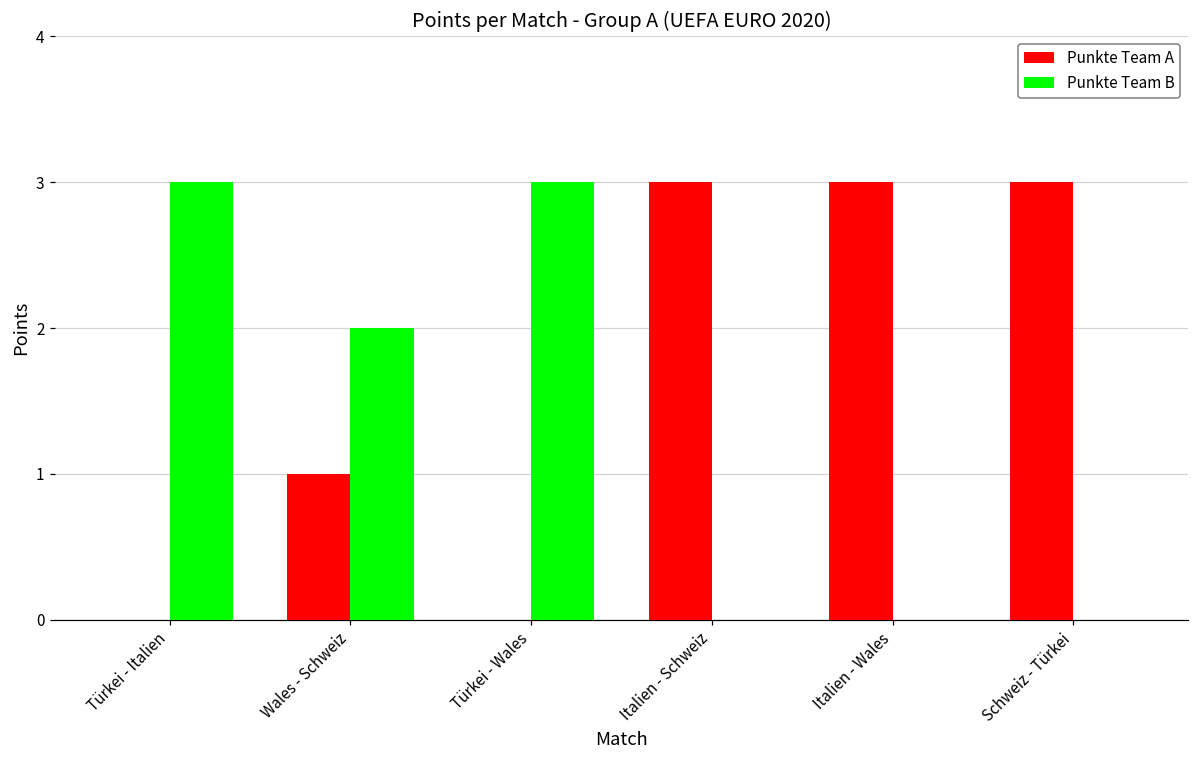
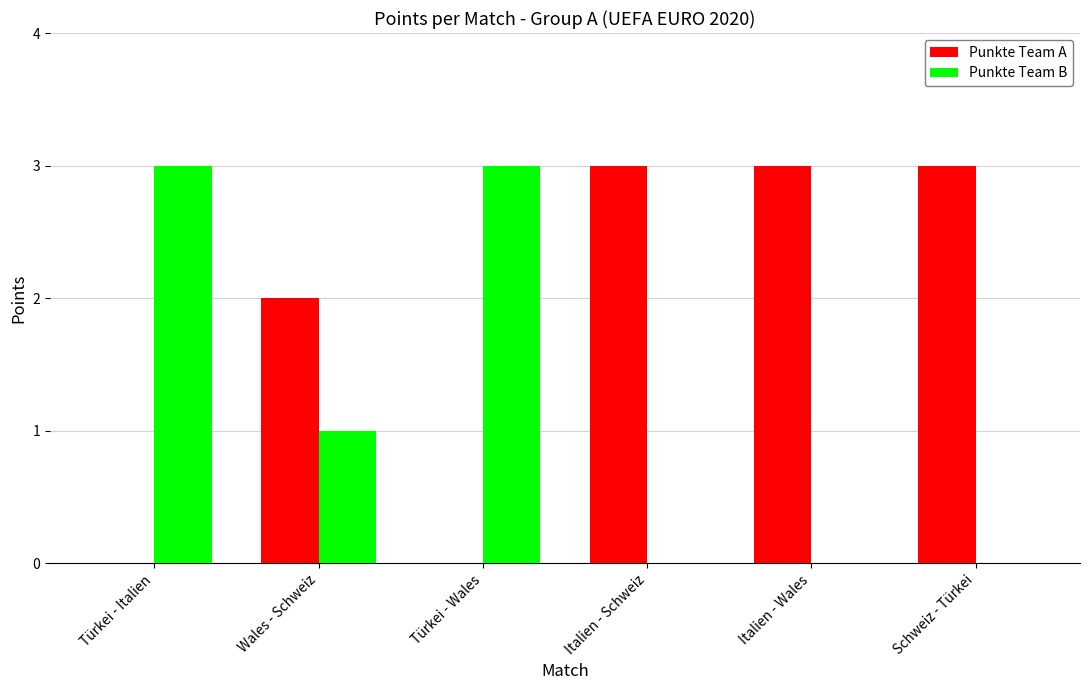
Punkte Team A, Wales - Schweiz: 1 -> 2
Punkte Team B, Wales - Schweiz: 2 -> 1
